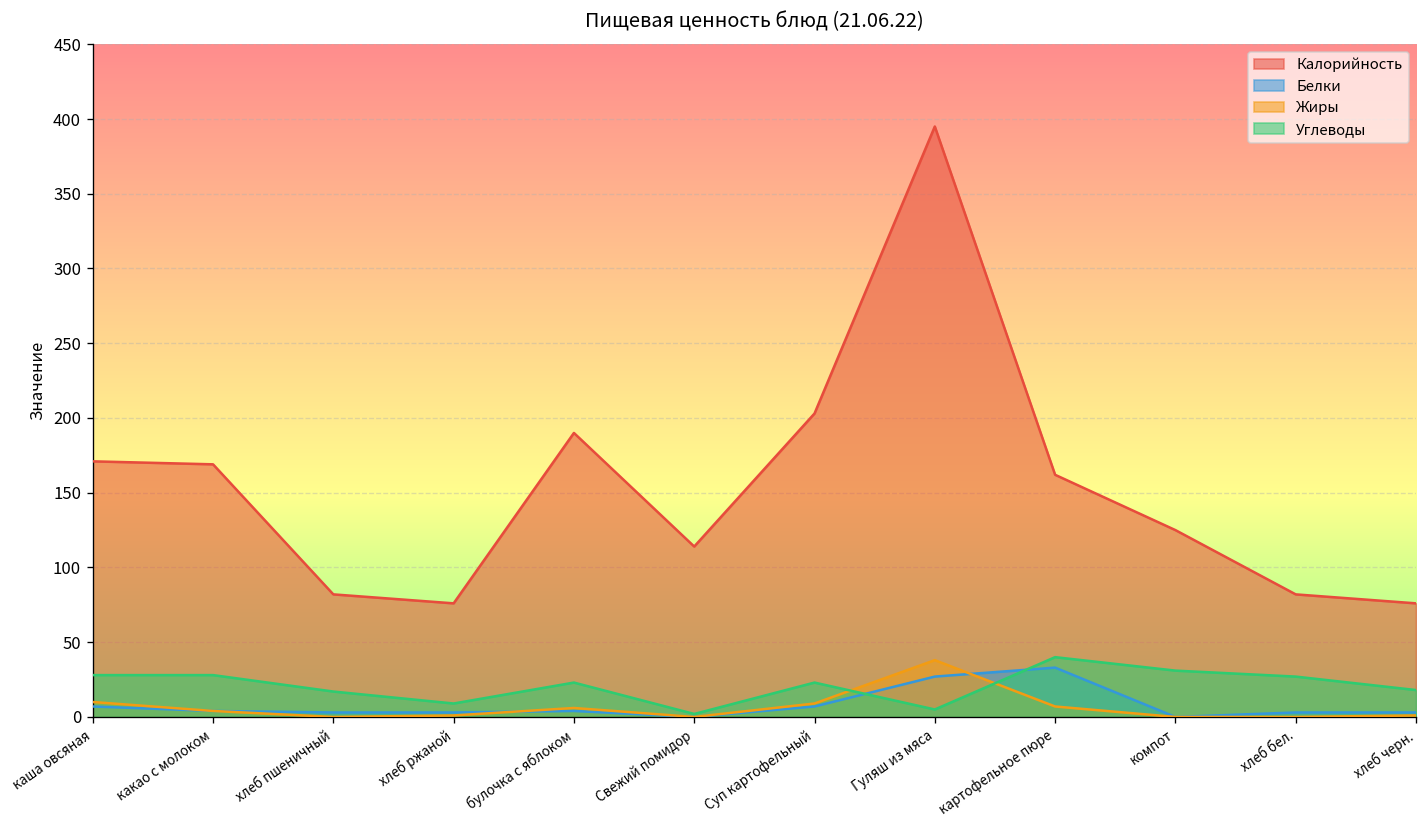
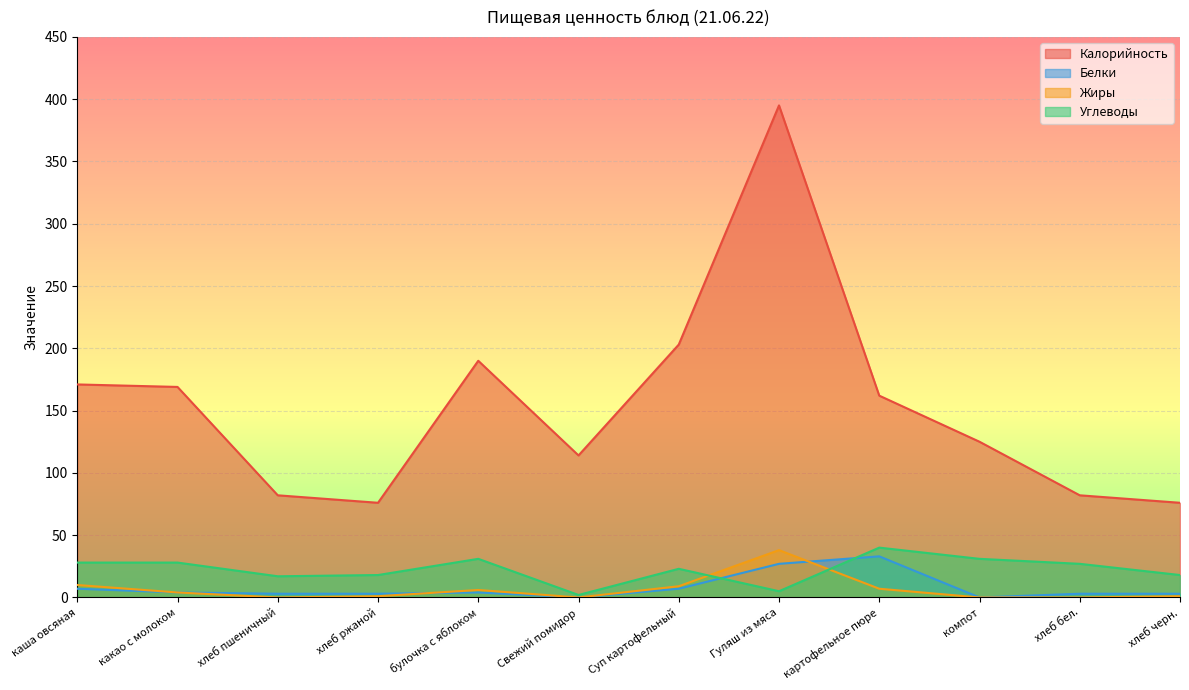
Углеводы, хлеб ржаной: 9 -> 18
Углеводы, булочка с яблоком: 23 -> 31
